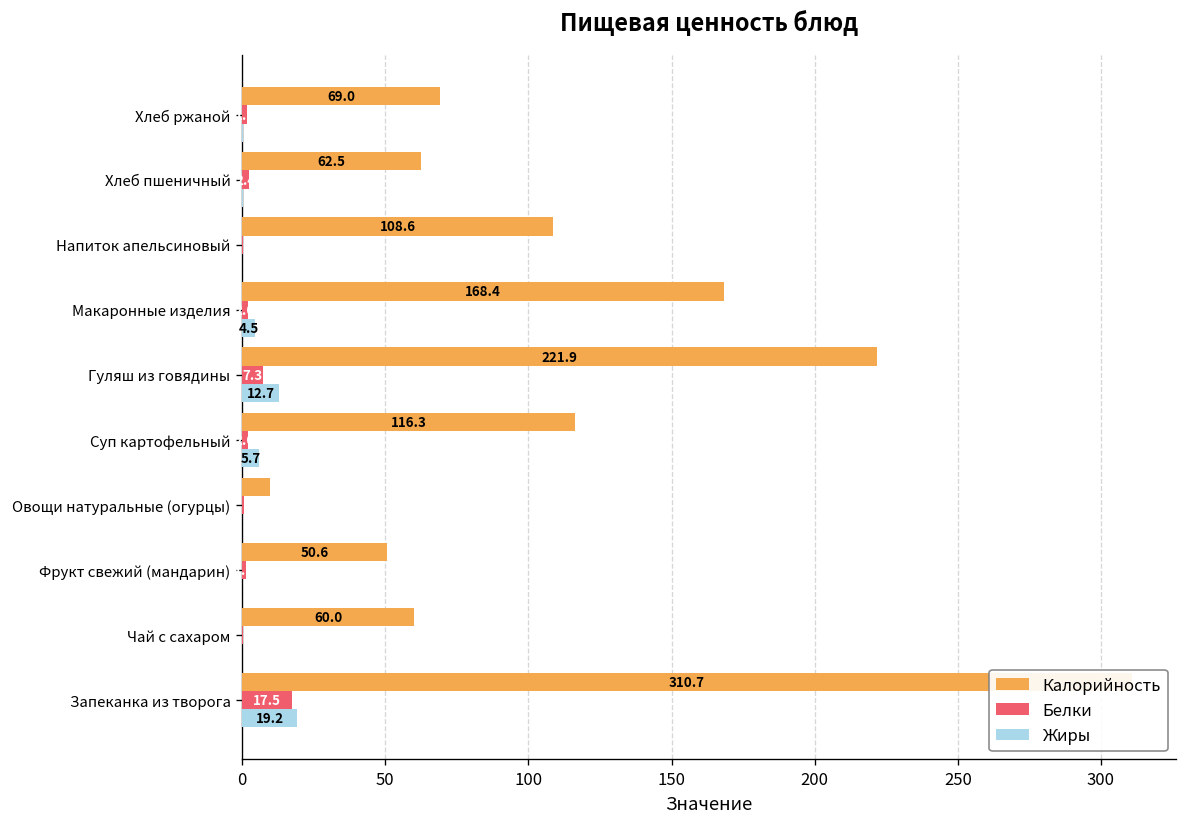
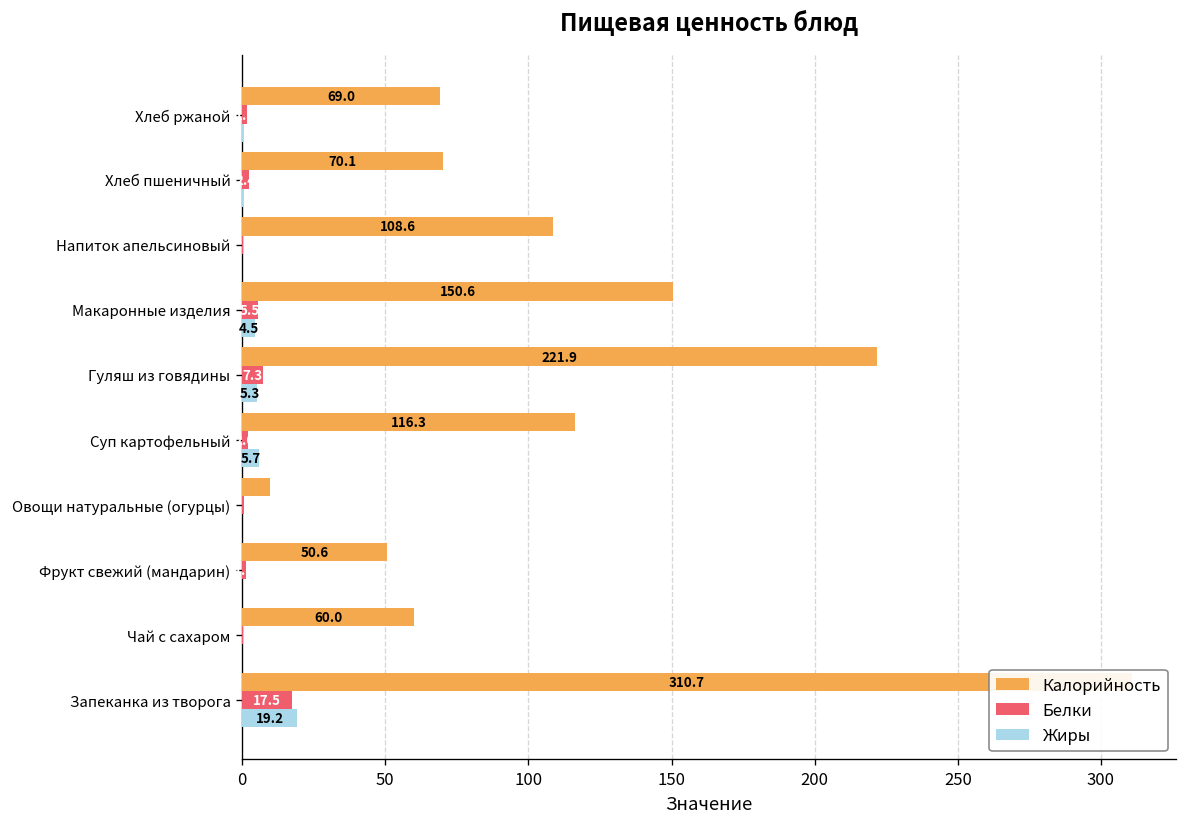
Калорийность, Хлеб пшеничный: 62.5 -> 70.1
Калорийность, Макаронные изделия: 168.4 -> 150.6
Белки, Макаронные изделия: 2 -> 6
Жиры, Гуляш из говядины: 12.7 -> 5.3
